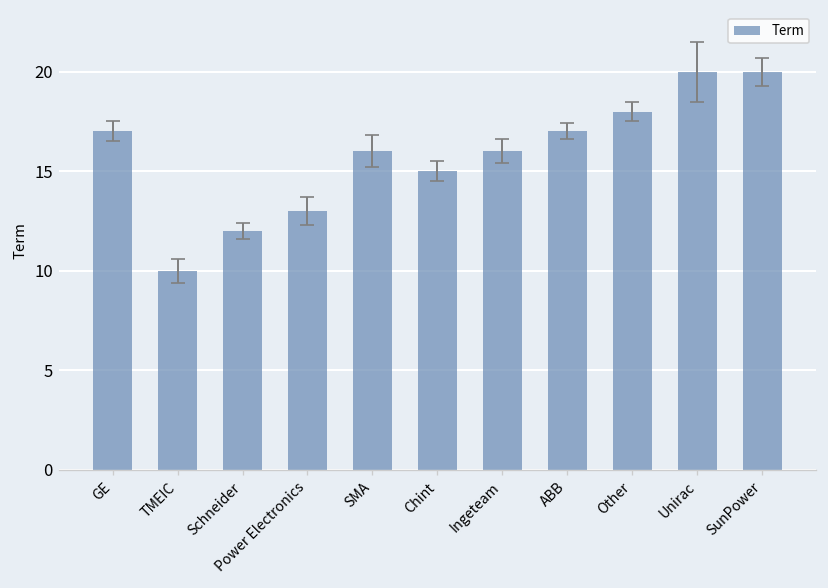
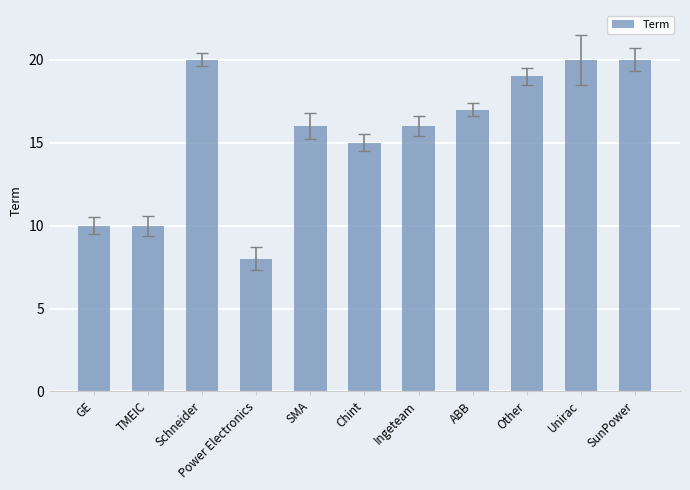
Term, GE: 17 -> 10
Term, Schneider: 12 -> 20
Term, Power Electronics: 13 -> 8
Term, Other: 18 -> 19
